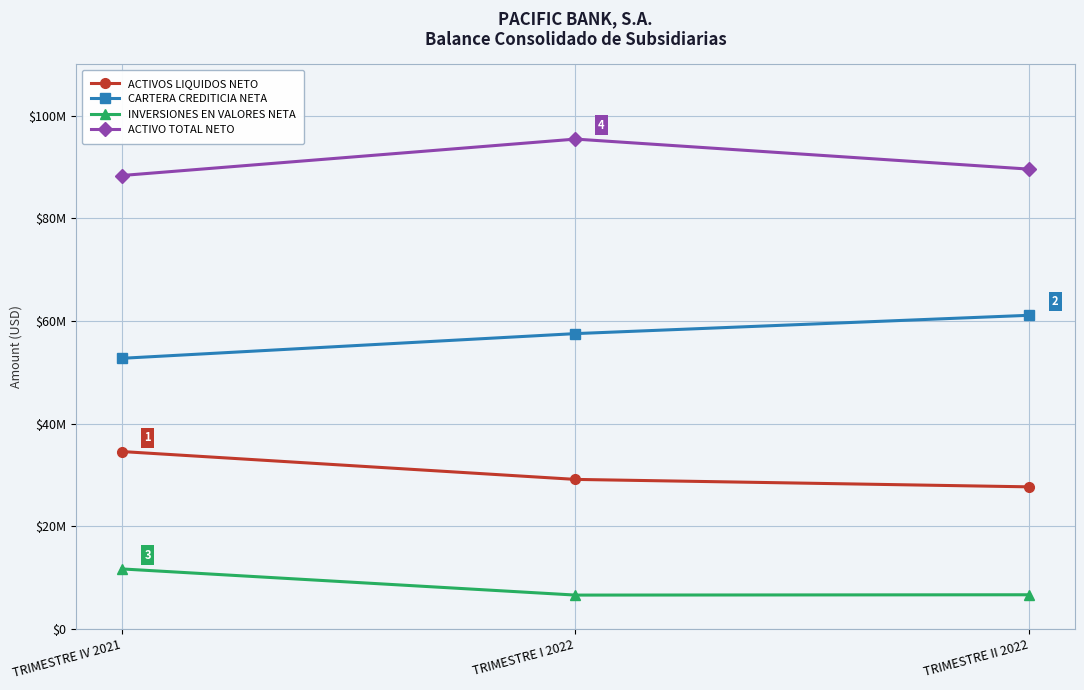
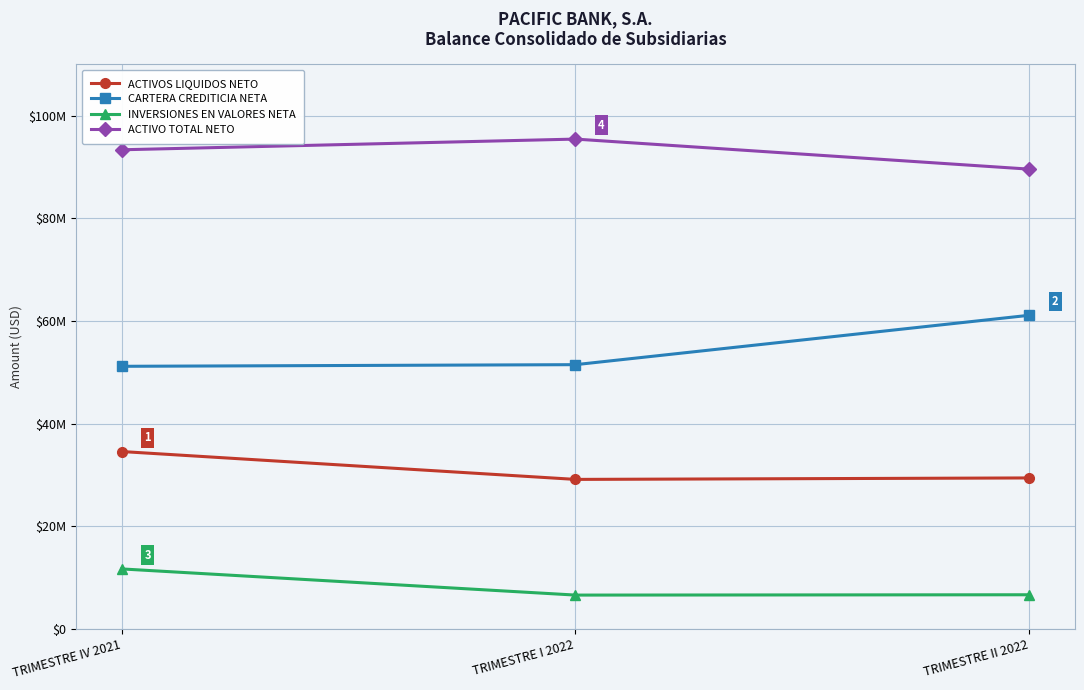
CARTERA CREDITICIA NETA, TRIMESTRE IV 2021: $53000000 -> $51000000
ACTIVO TOTAL NETO, TRIMESTRE IV 2021: $88000000 -> $93000000
CARTERA CREDITICIA NETA, TRIMESTRE I 2022: $58000000 -> $51000000
ACTIVOS LIQUIDOS NETO, TRIMESTRE II 2022: $28000000 -> $29000000
